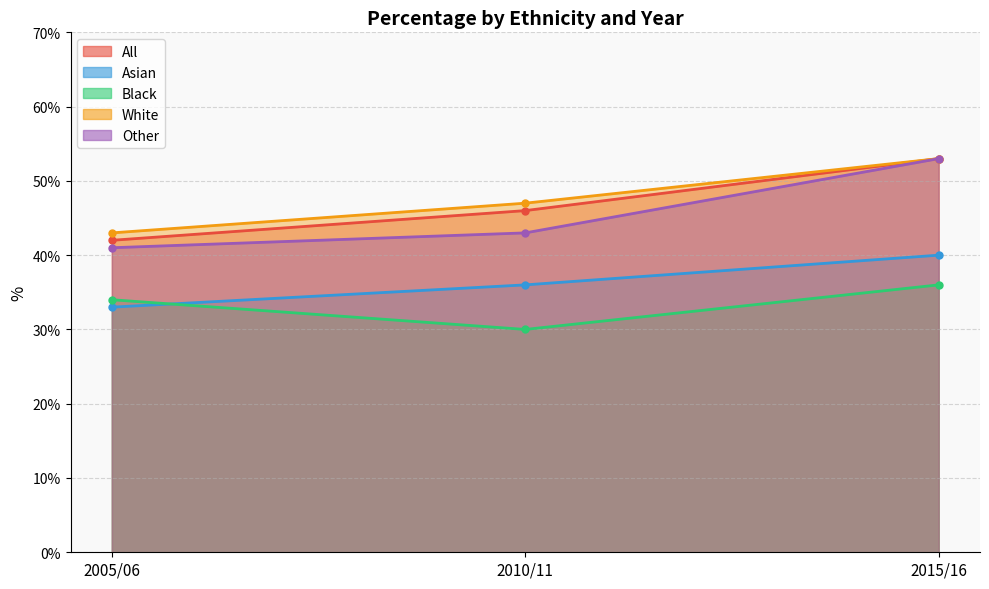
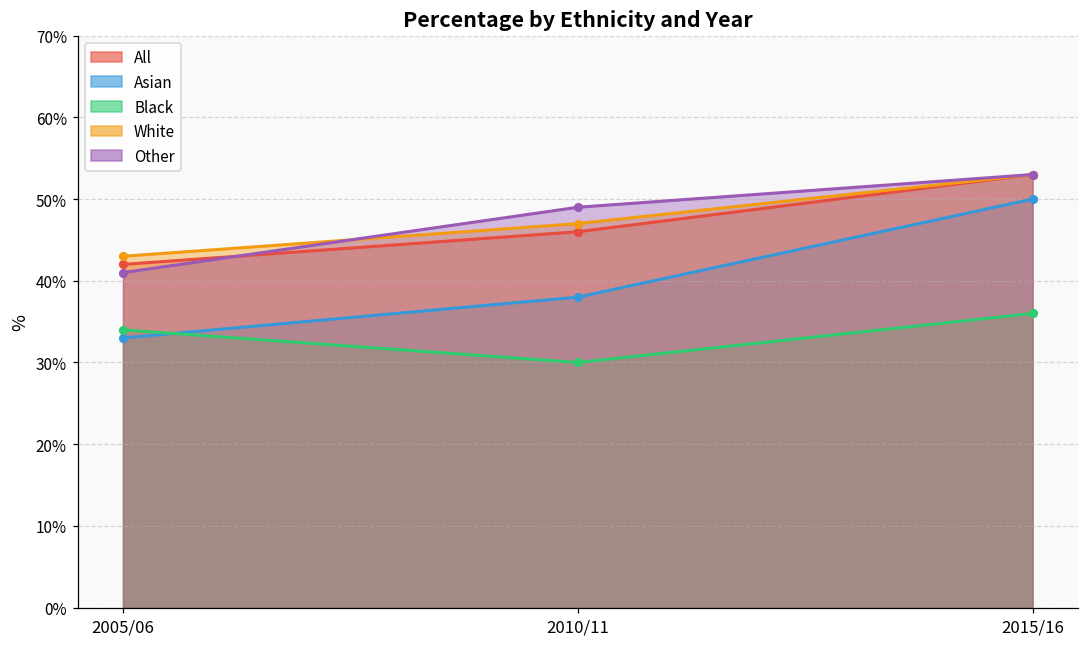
Asian, 2010/11: 36% -> 38%
Other, 2010/11: 43% -> 49%
Asian, 2015/16: 40% -> 50%
